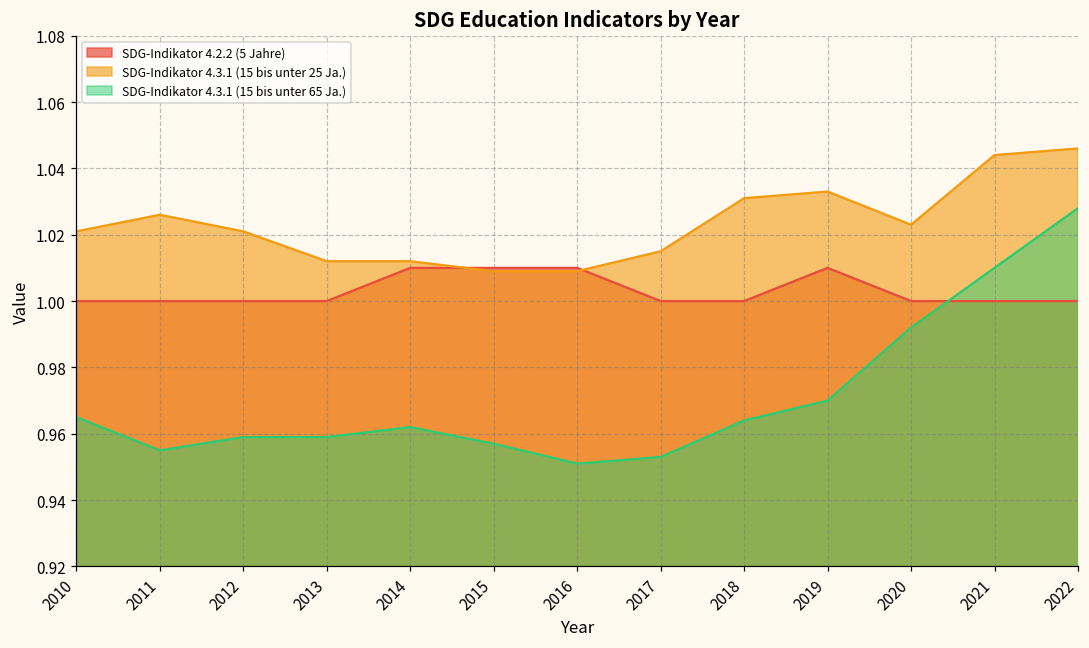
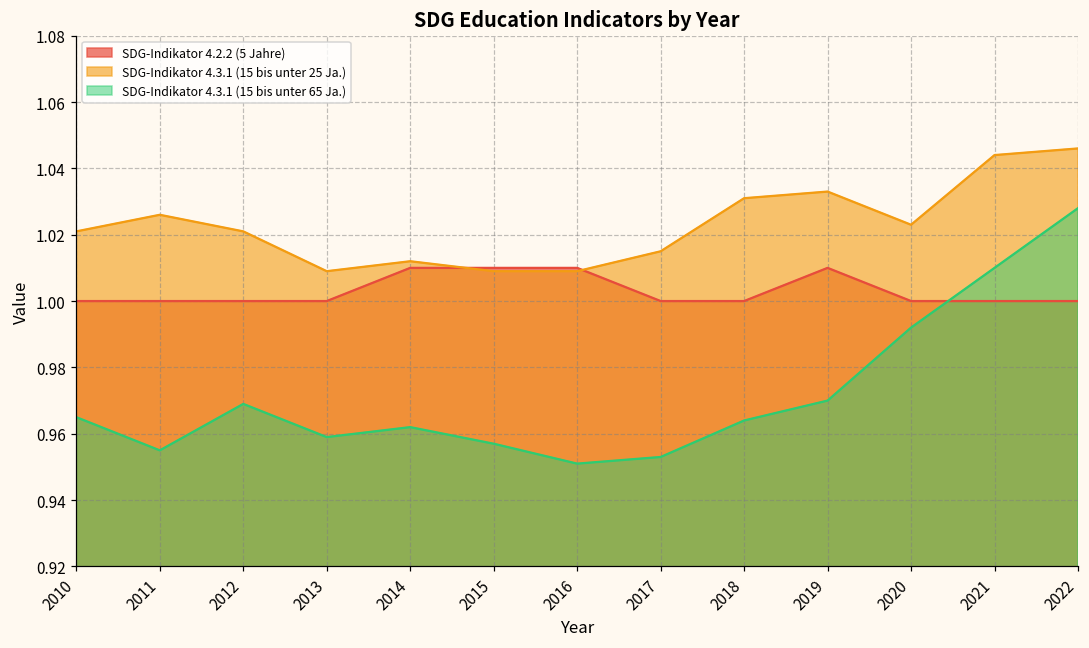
SDG-Indikator 4.3.1 (15 bis unter 65 Ja.), 2012: 0.959 -> 0.969
SDG-Indikator 4.3.1 (15 bis unter 25 Ja.), 2013: 1.012 -> 1.009
